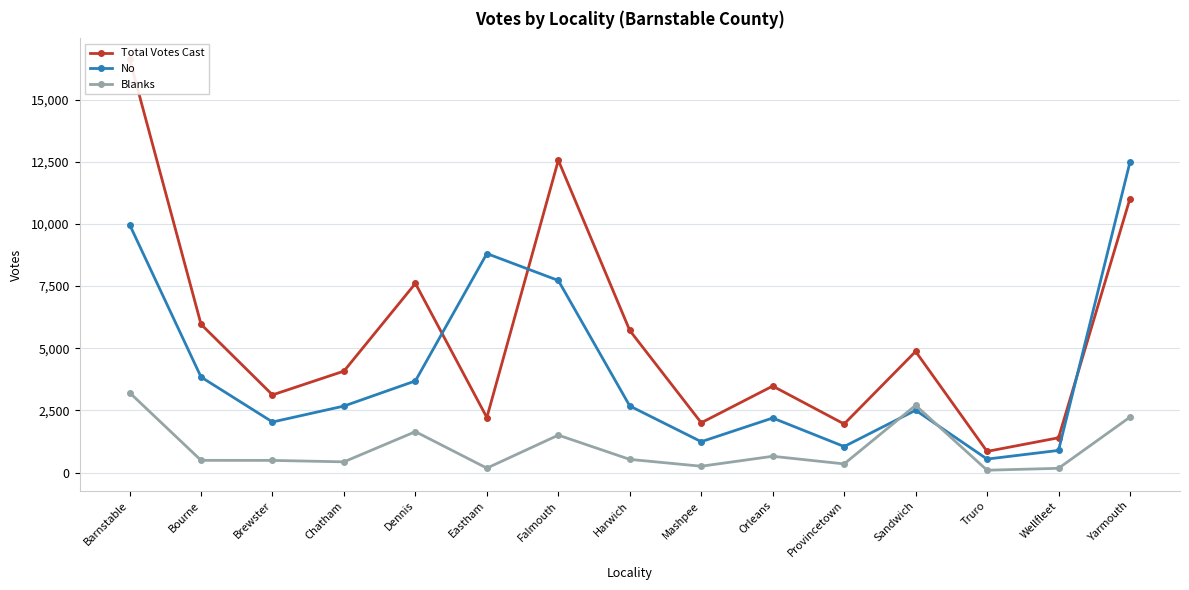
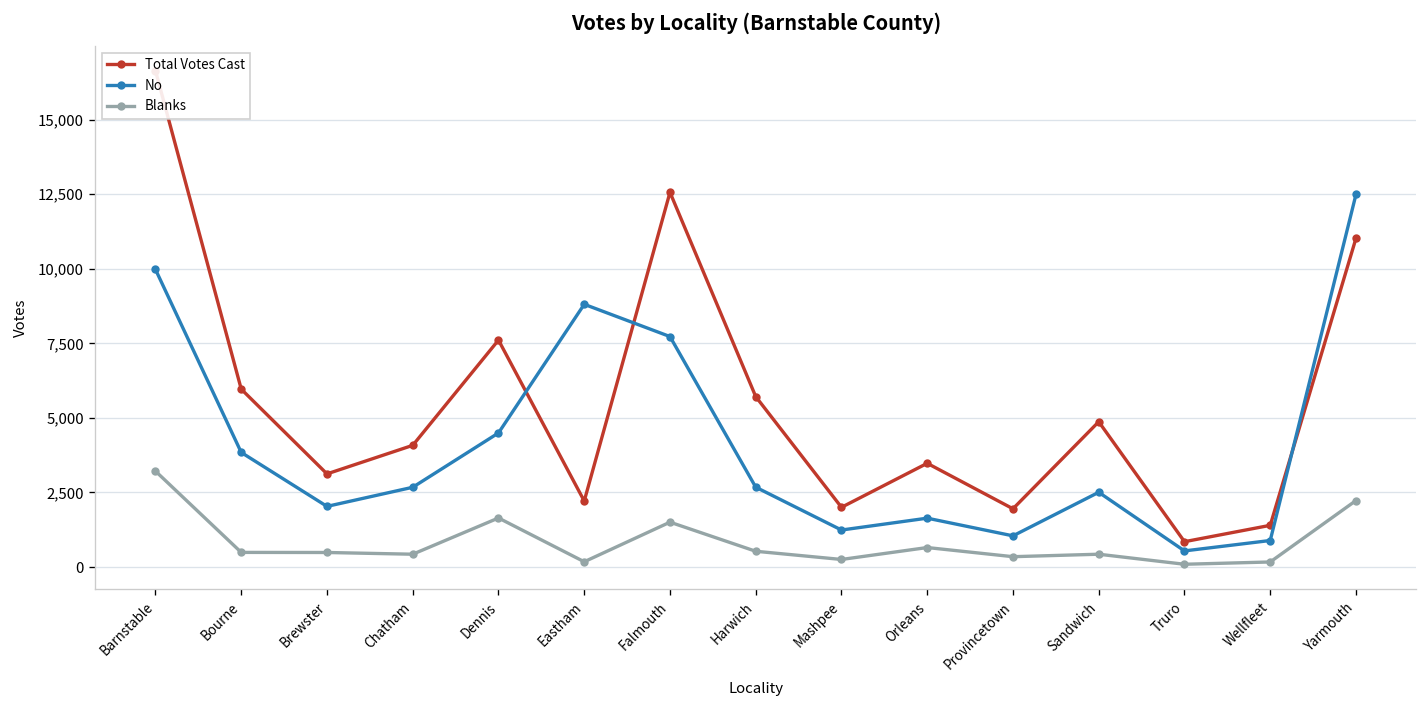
No, Dennis: 3,700 -> 4,500
No, Orleans: 2,200 -> 1,600
Blanks, Sandwich: 2,700 -> 400
